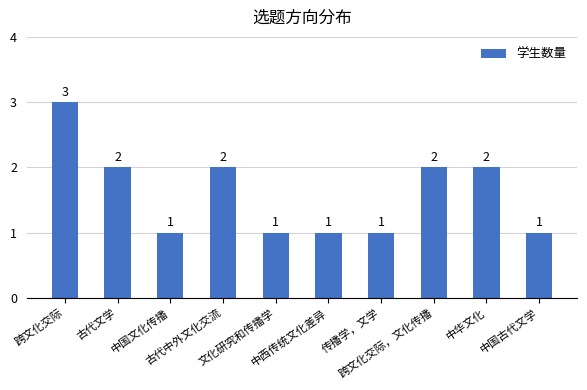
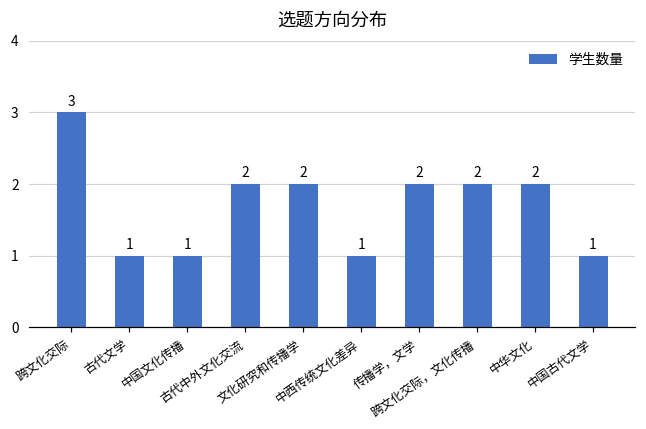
古代文学: 2 -> 1
文化研究和传播学: 1 -> 2
传播学，文学: 1 -> 2
